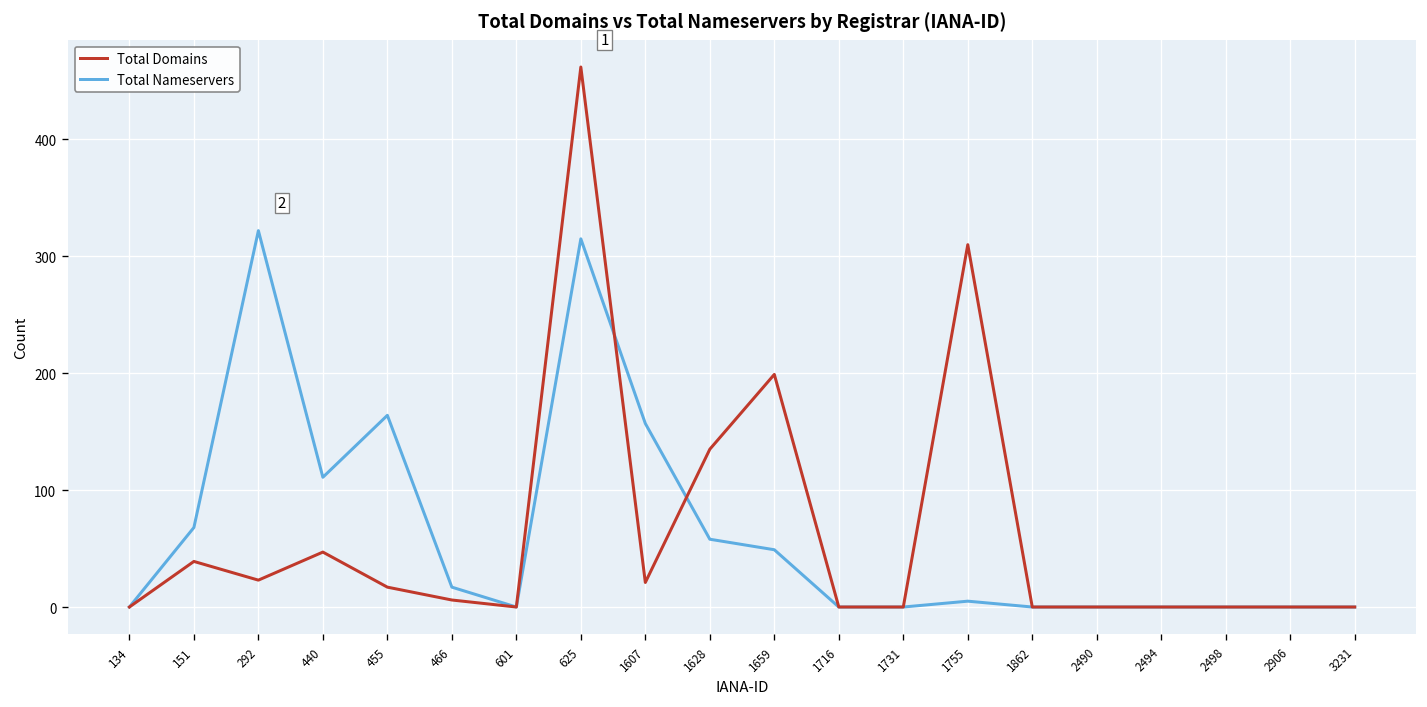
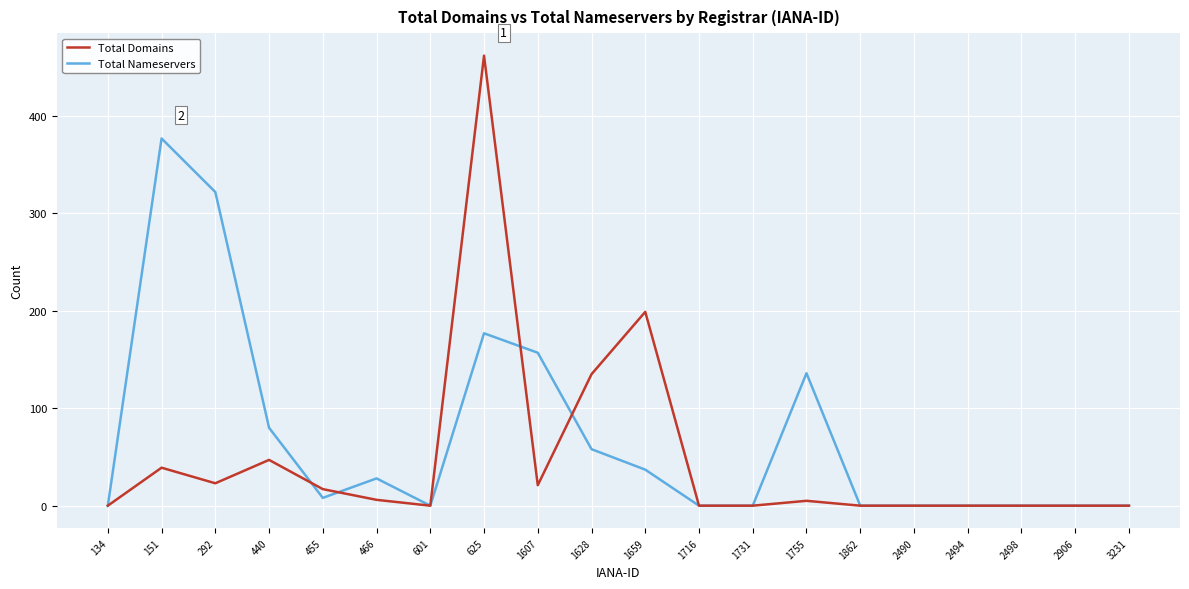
Total Nameservers, 151: 70 -> 380
Total Nameservers, 440: 110 -> 80
Total Nameservers, 455: 160 -> 10
Total Nameservers, 466: 20 -> 30
Total Nameservers, 625: 320 -> 180
Total Nameservers, 1659: 50 -> 40
Total Domains, 1755: 310 -> 10
Total Nameservers, 1755: 10 -> 140
